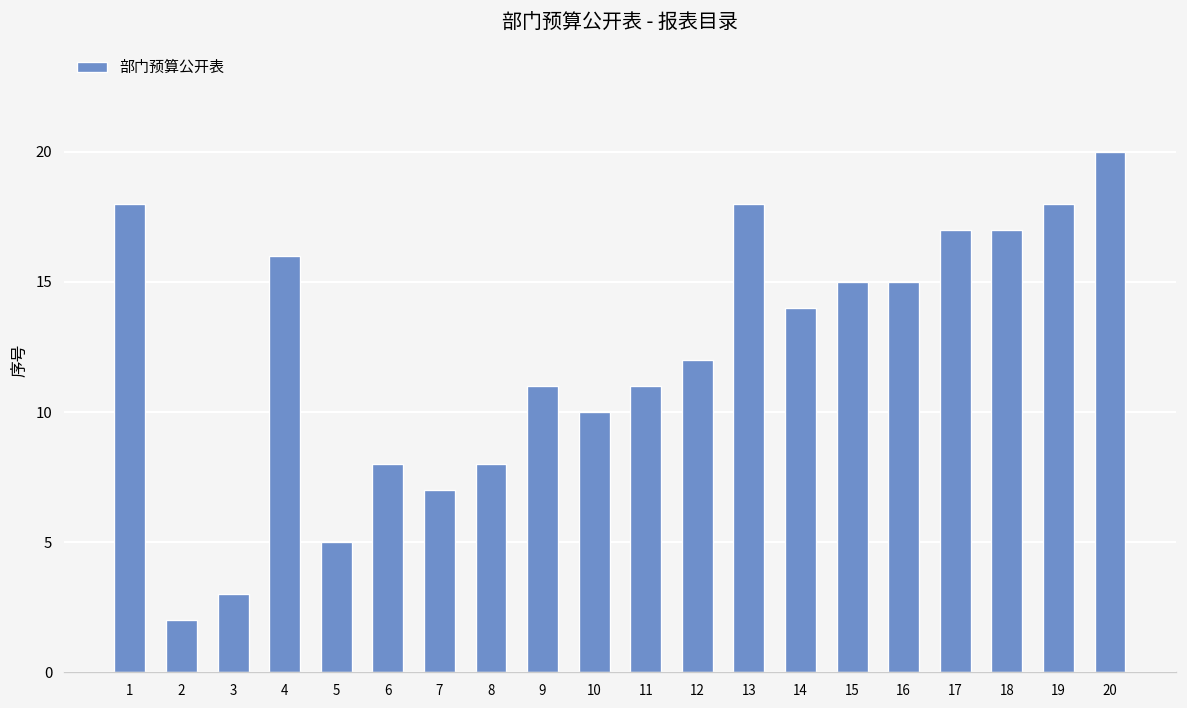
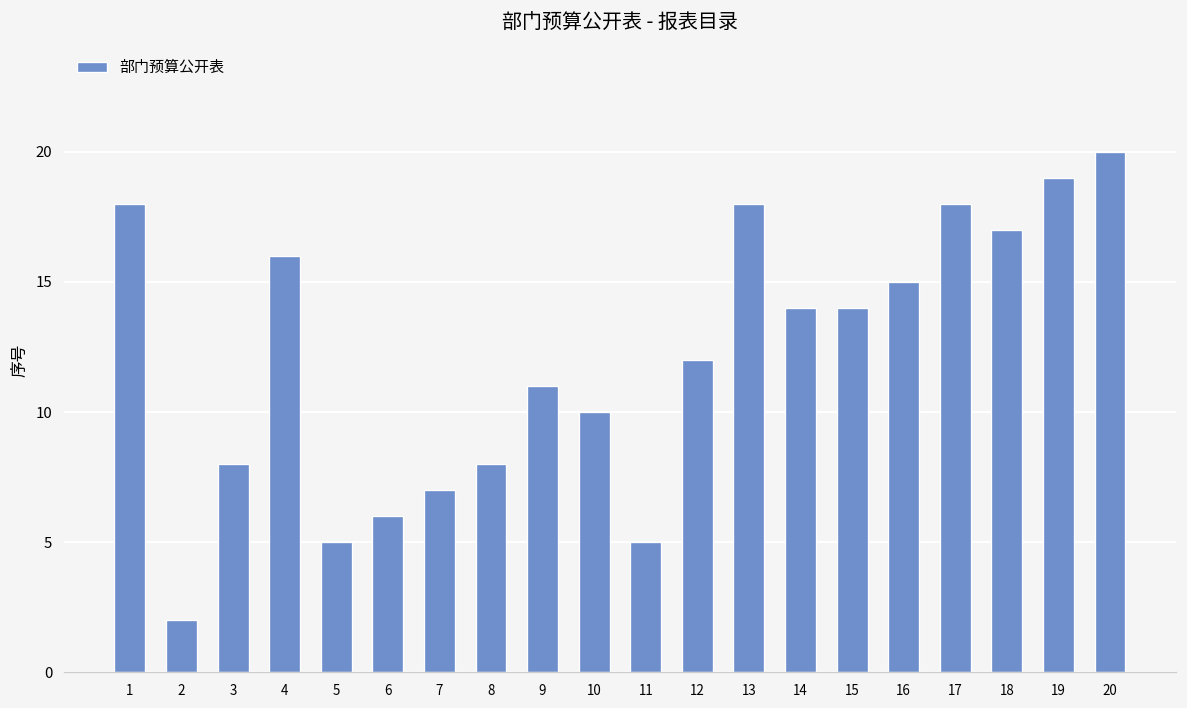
3: 3 -> 8
6: 8 -> 6
11: 11 -> 5
15: 15 -> 14
17: 17 -> 18
19: 18 -> 19
